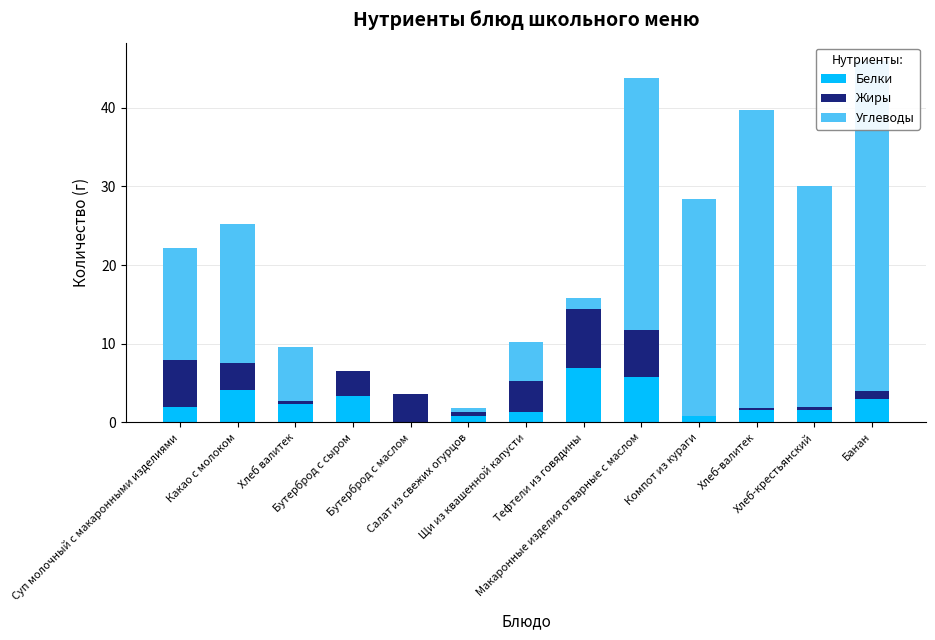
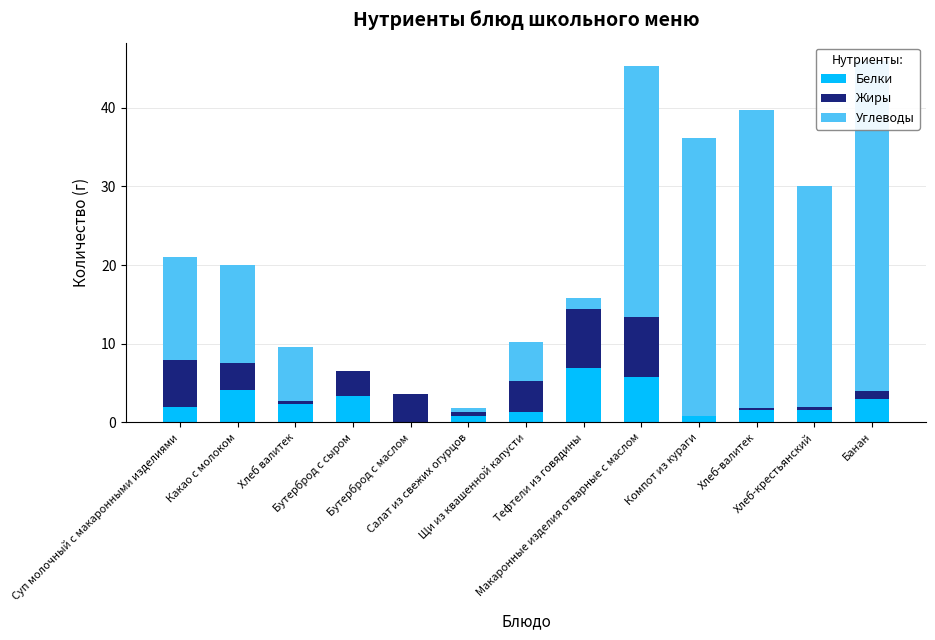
Углеводы, Суп молочный с макаронными изделиями: 14 -> 13
Углеводы, Какао с молоком: 18 -> 12
Жиры, Макаронные изделия отварные с маслом: 6 -> 8
Углеводы, Компот из кураги: 28 -> 35
